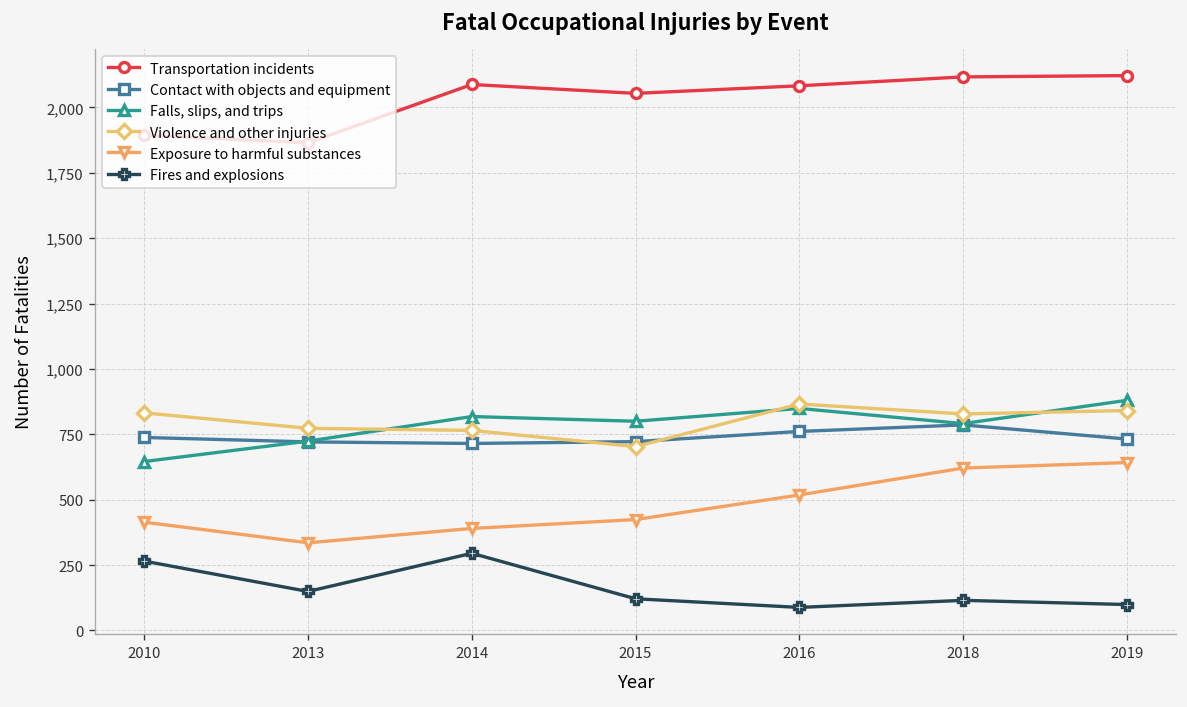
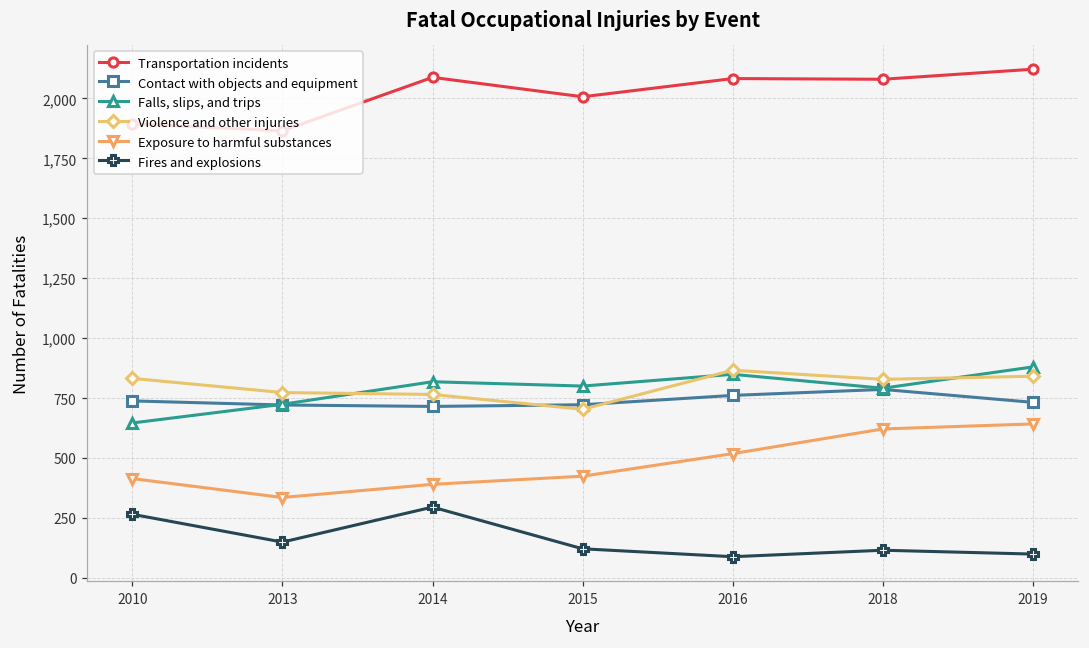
Transportation incidents, 2015: 2,050 -> 2,010
Transportation incidents, 2018: 2,120 -> 2,080
